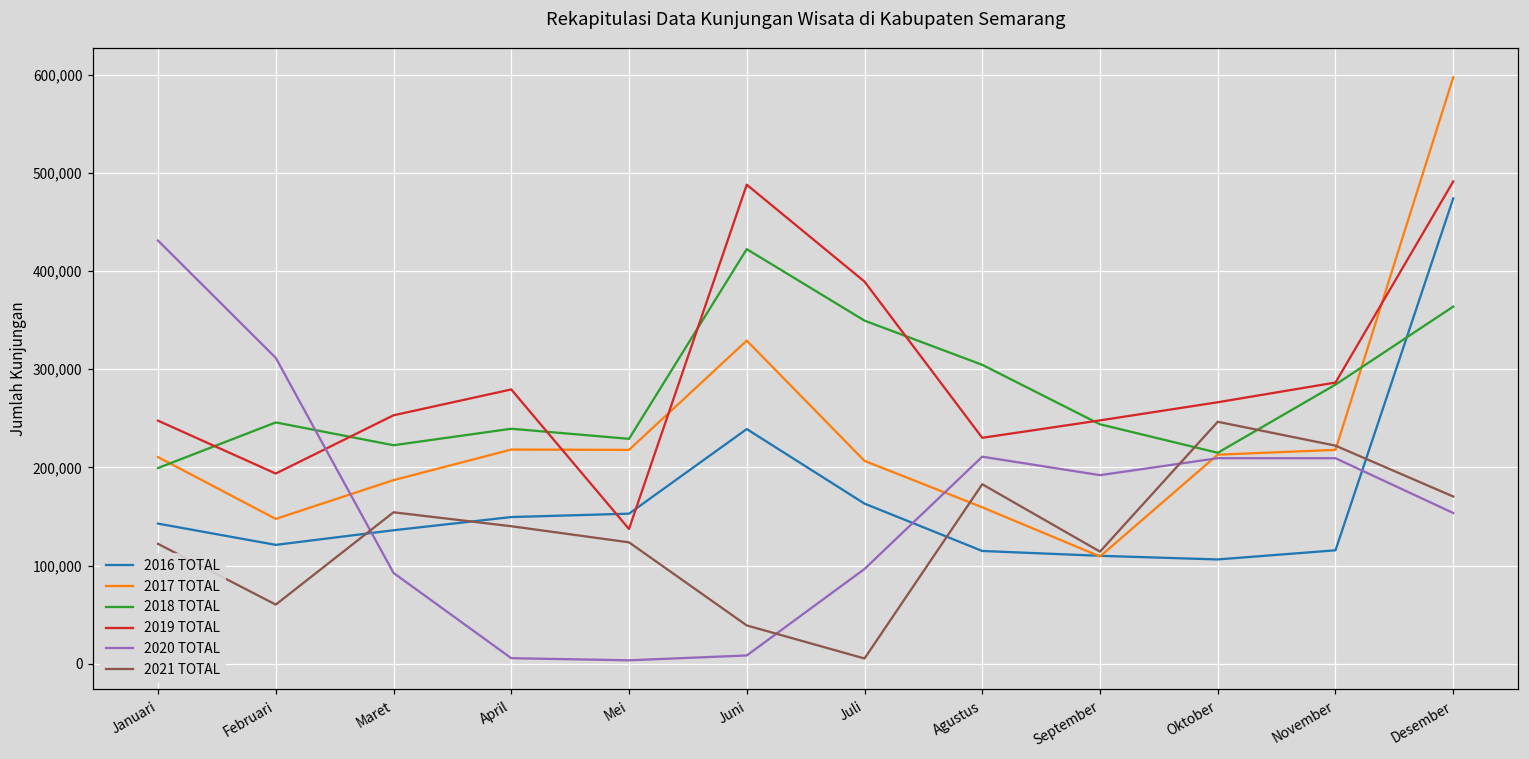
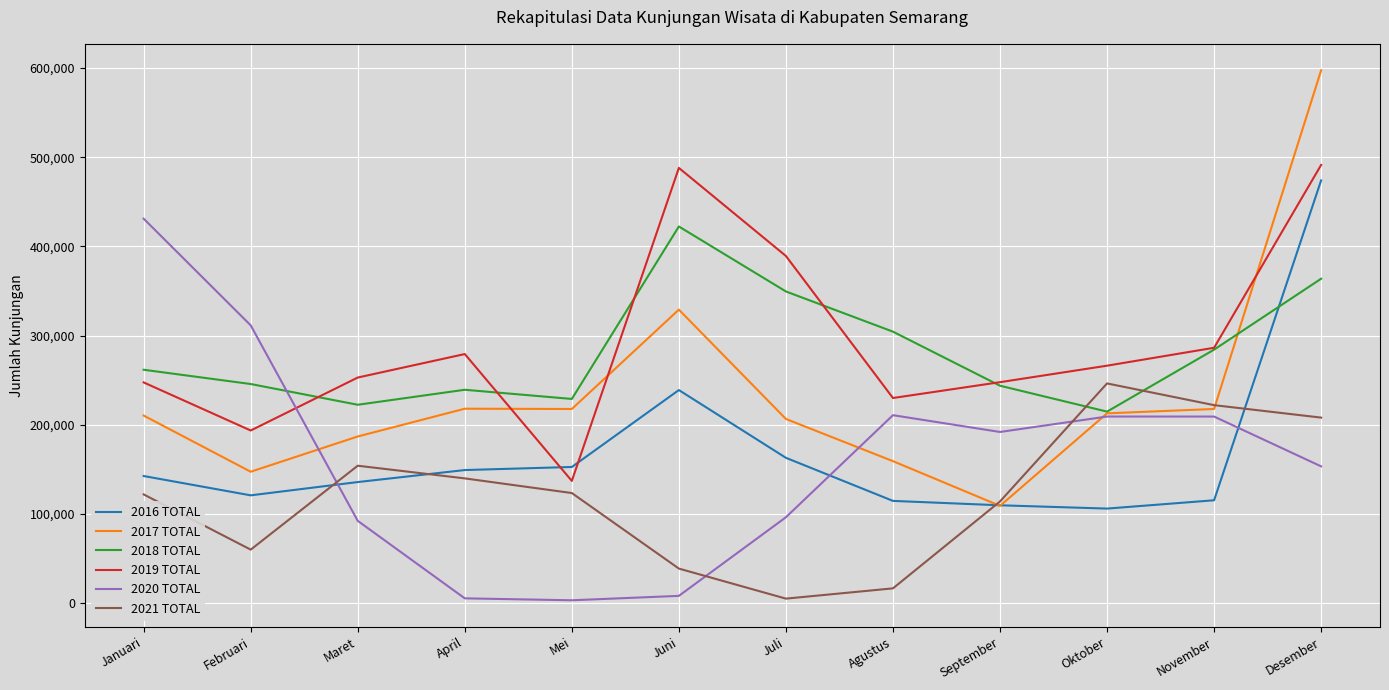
2018 TOTAL, Januari: 200,000 -> 260,000
2021 TOTAL, Agustus: 180,000 -> 20,000
2021 TOTAL, Desember: 170,000 -> 210,000
